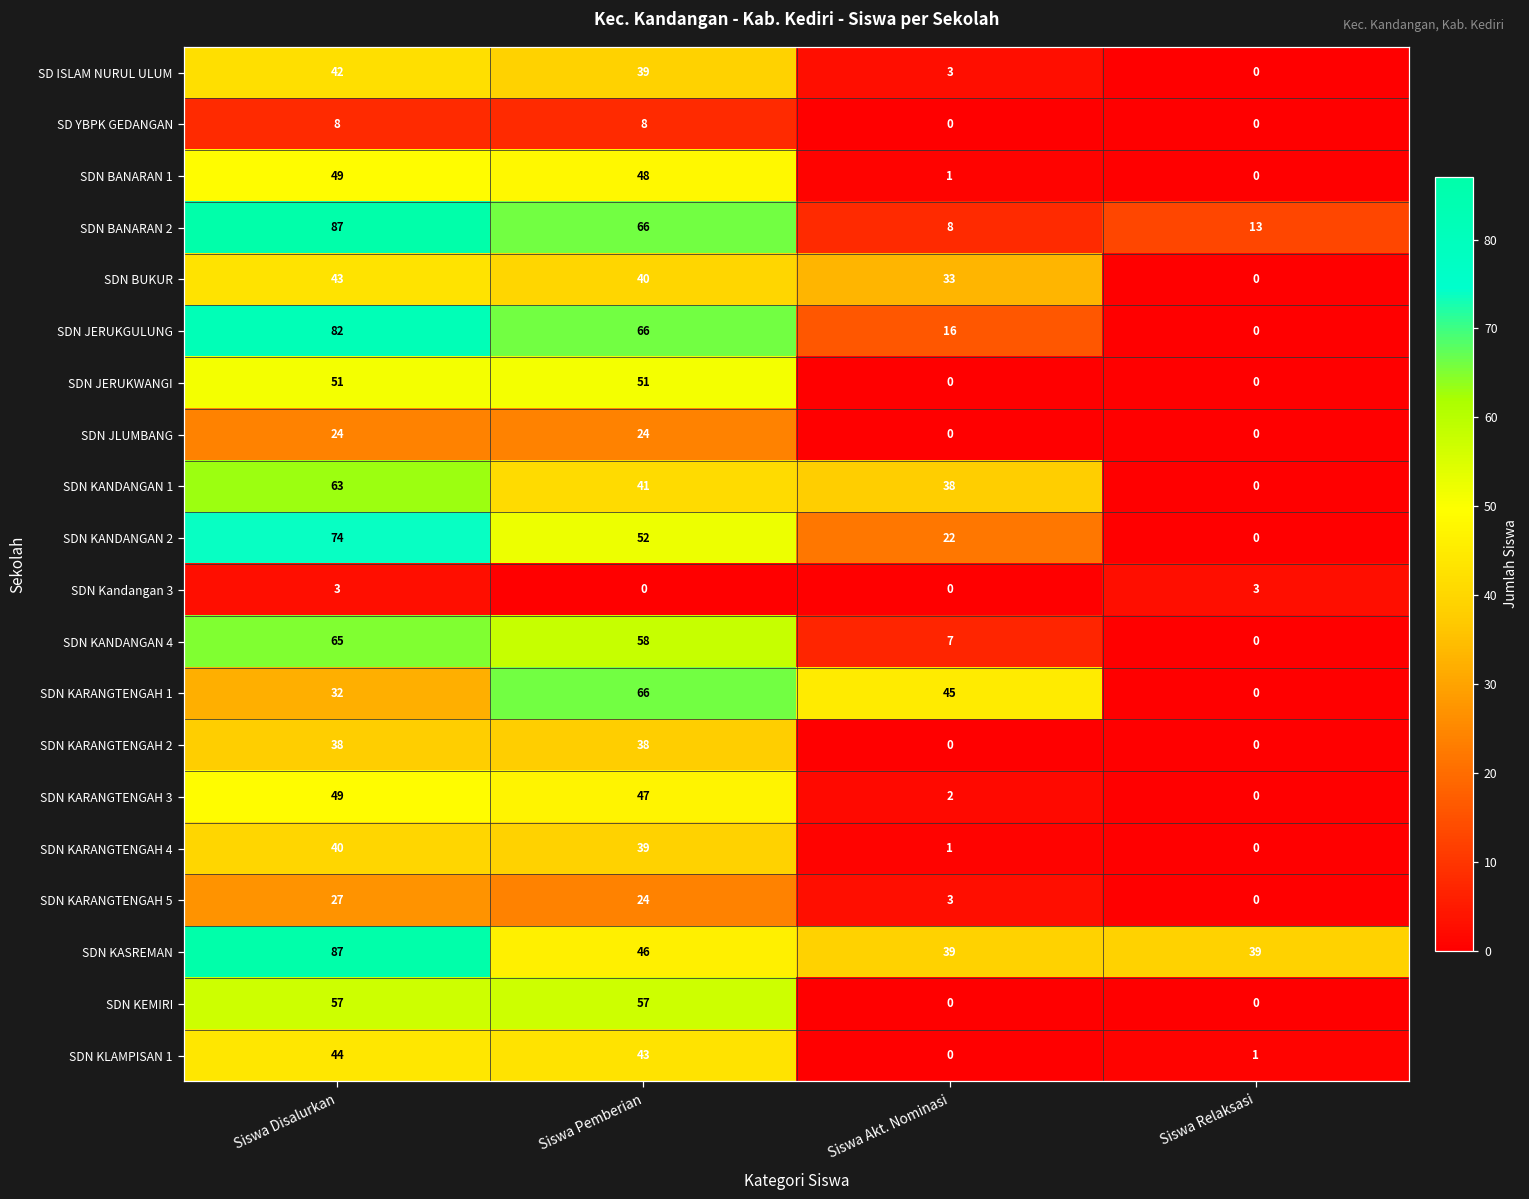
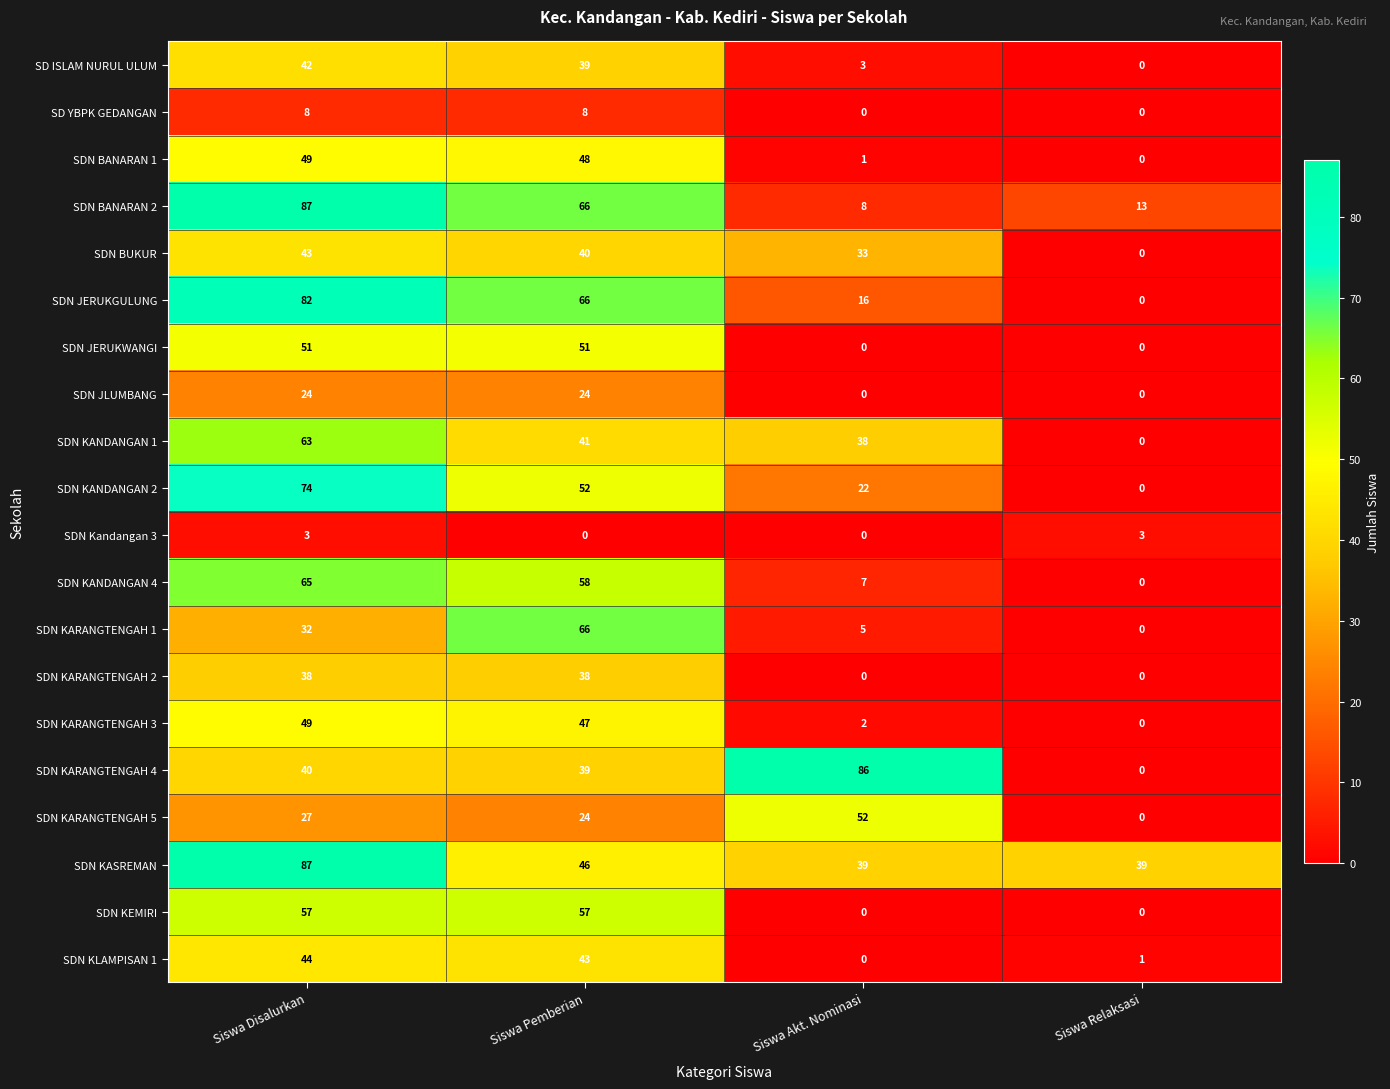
SDN KARANGTENGAH 1, Siswa Akt. Nominasi: 45 -> 5
SDN KARANGTENGAH 4, Siswa Akt. Nominasi: 1 -> 86
SDN KARANGTENGAH 5, Siswa Akt. Nominasi: 3 -> 52
